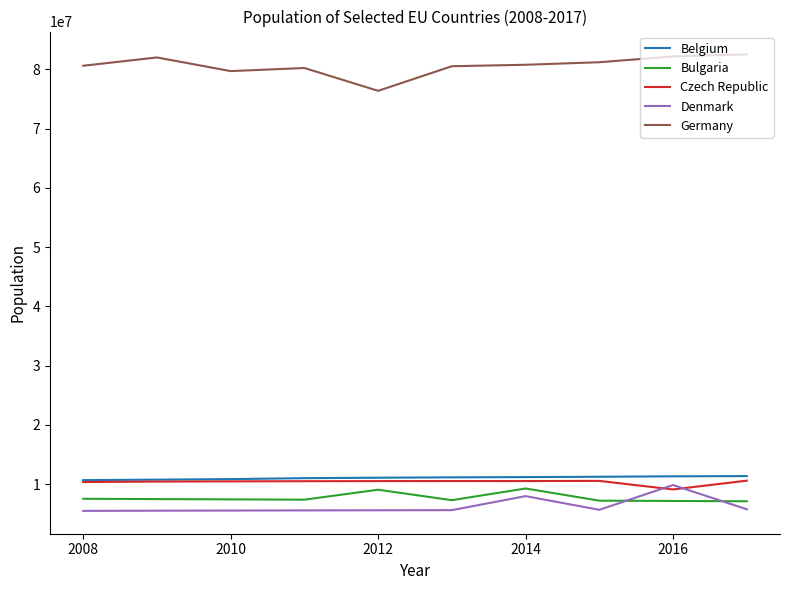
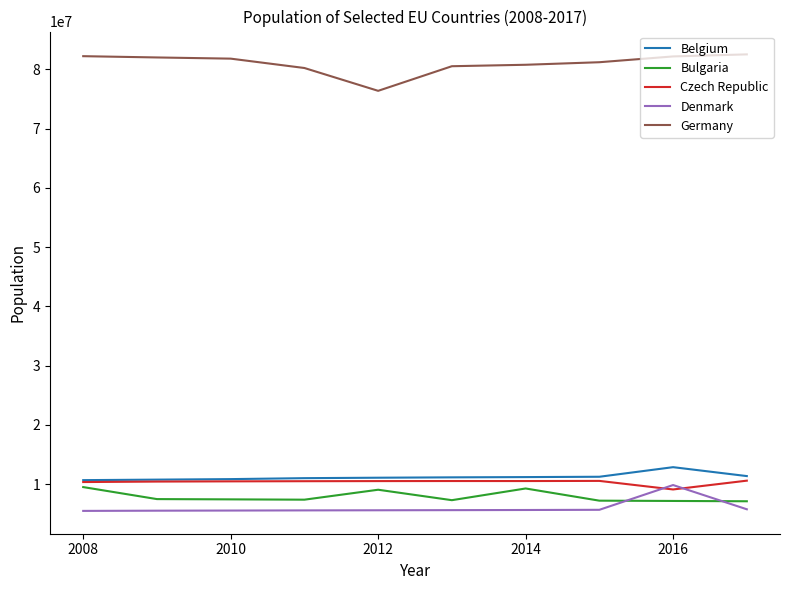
Bulgaria, 2008: 8000000 -> 9000000
Germany, 2008: 81000000 -> 82000000
Germany, 2010: 80000000 -> 82000000
Denmark, 2014: 8000000 -> 6000000
Belgium, 2016: 11000000 -> 13000000
